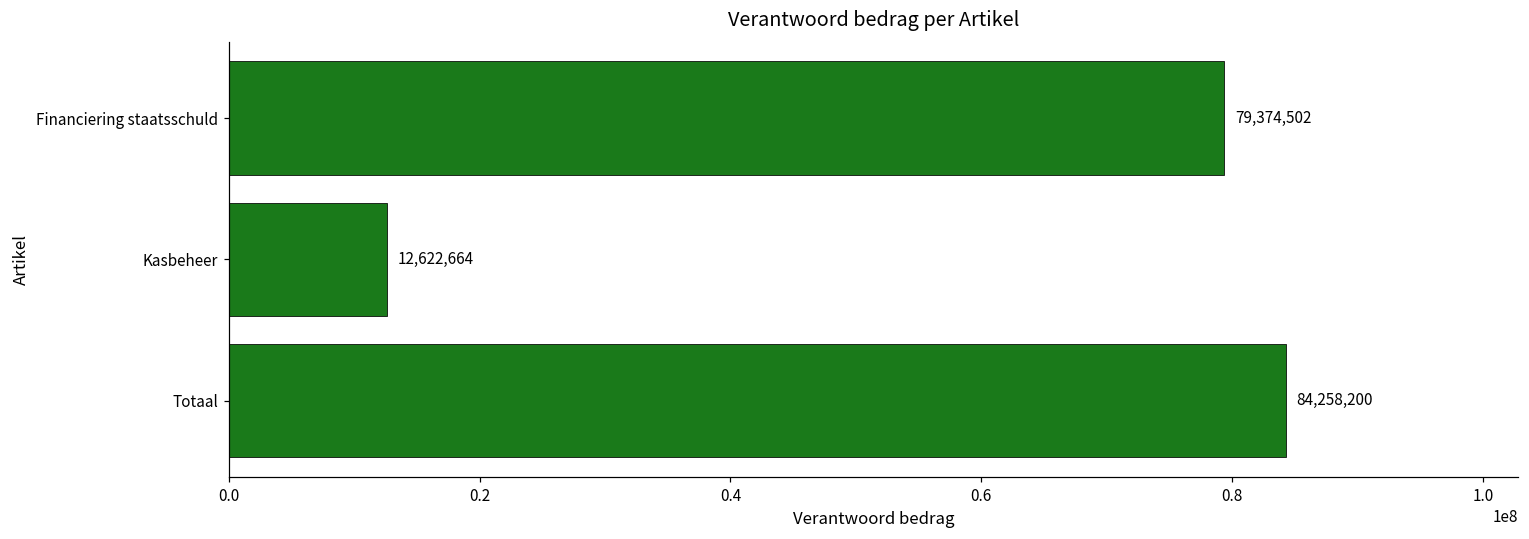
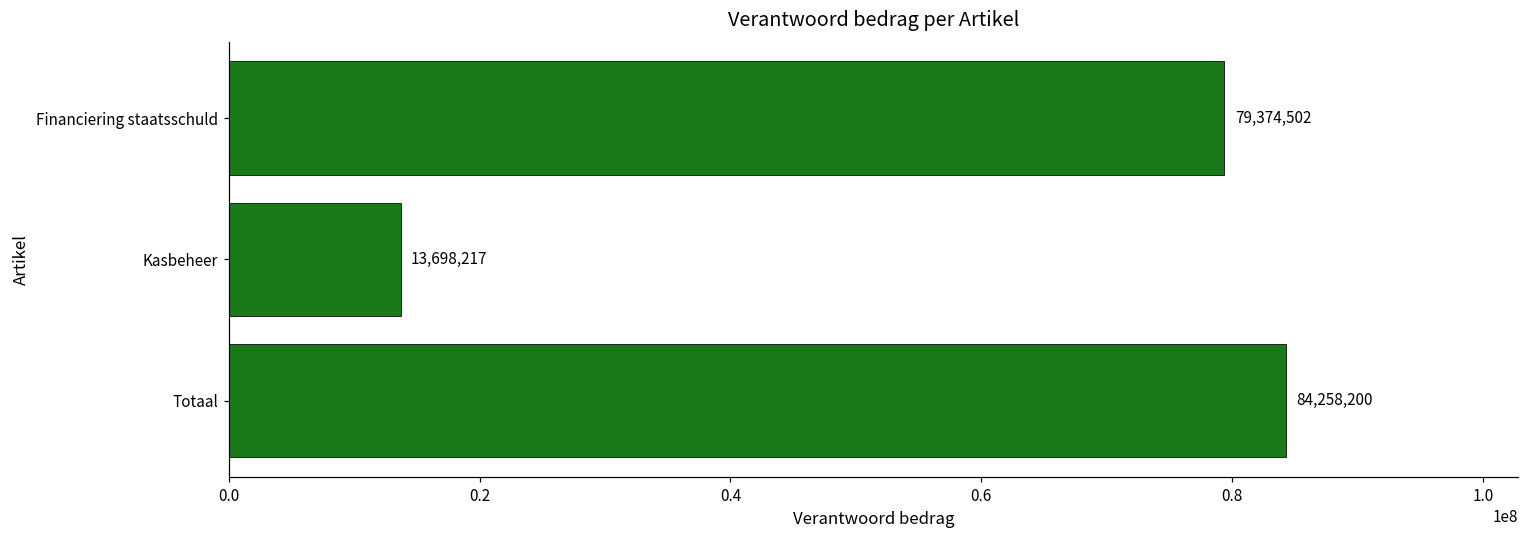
Kasbeheer: 12,622,664 -> 13,698,217
